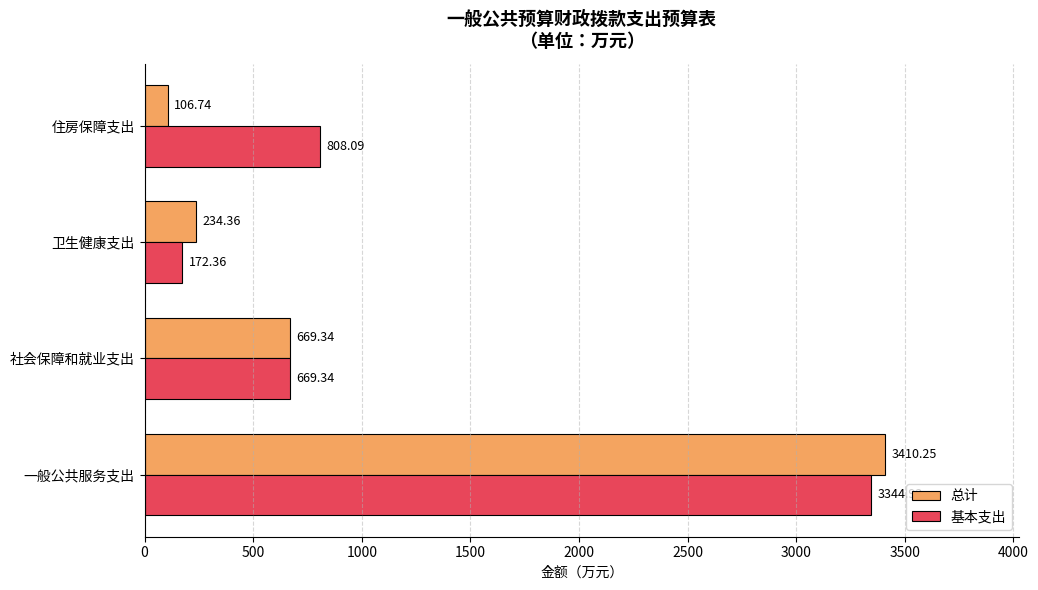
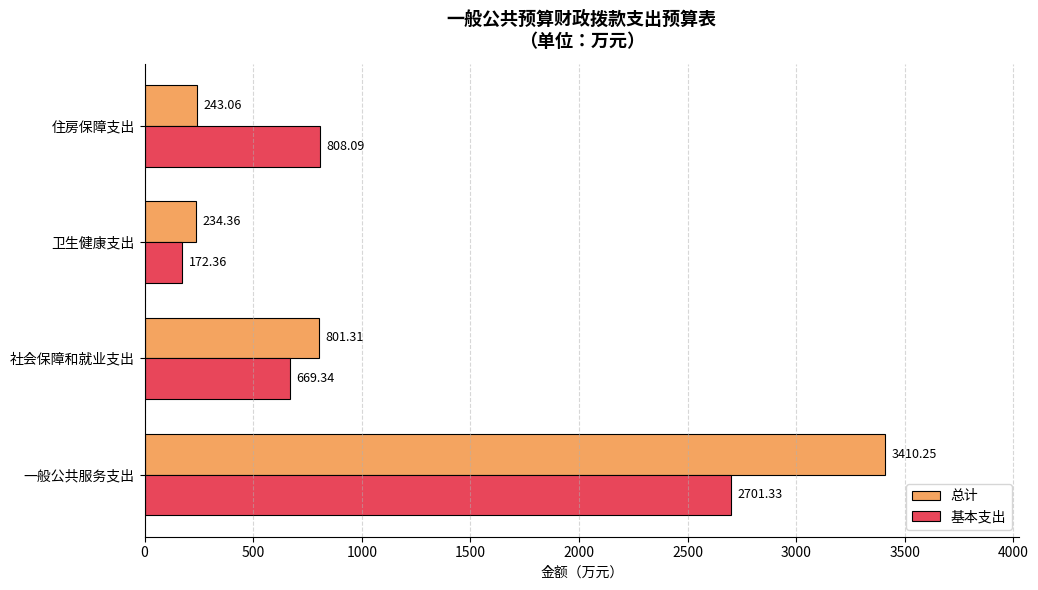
总计, 住房保障支出: 106.74 -> 243.06
总计, 社会保障和就业支出: 669.34 -> 801.31
基本支出, 一般公共服务支出: 3340 -> 2700
